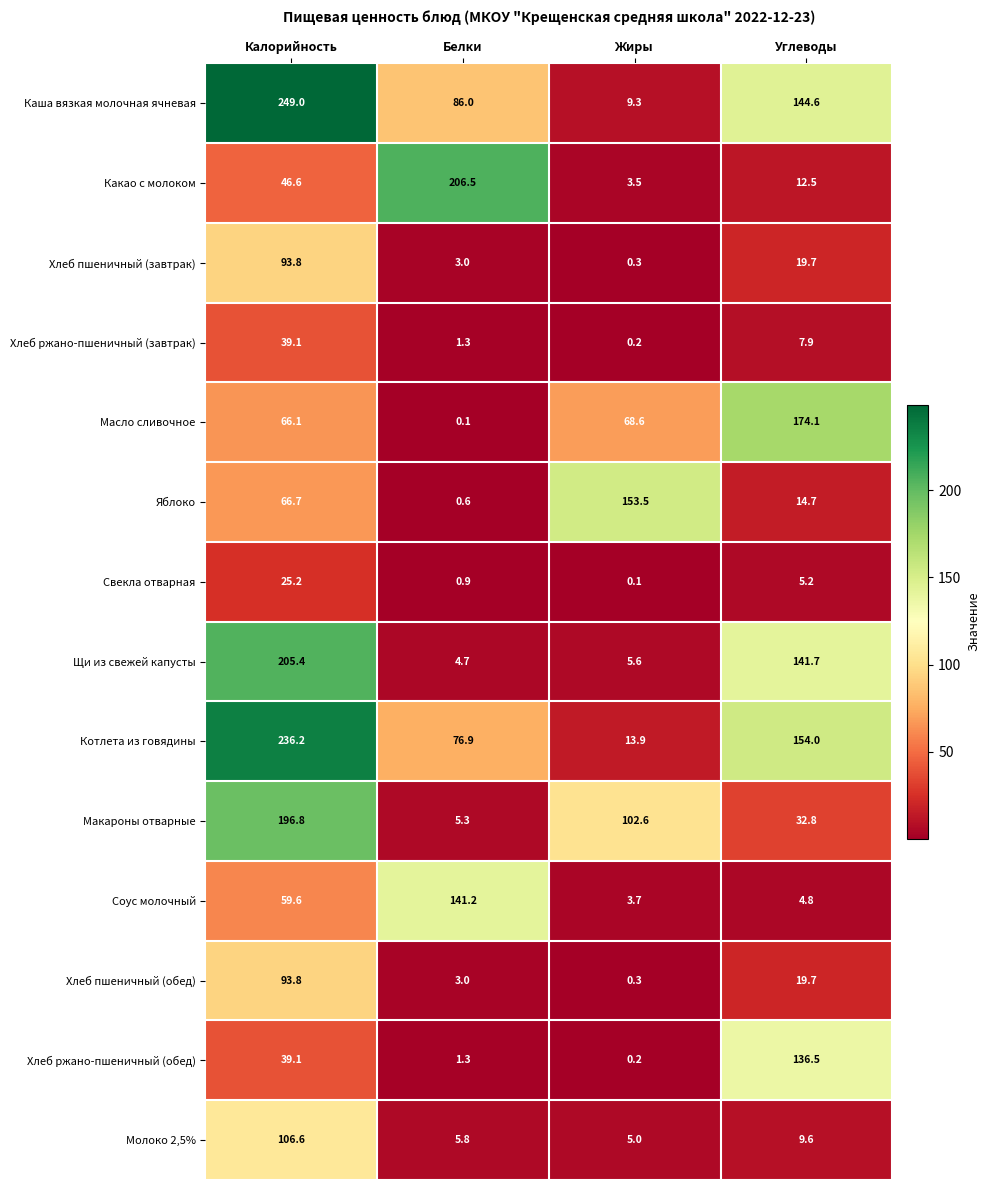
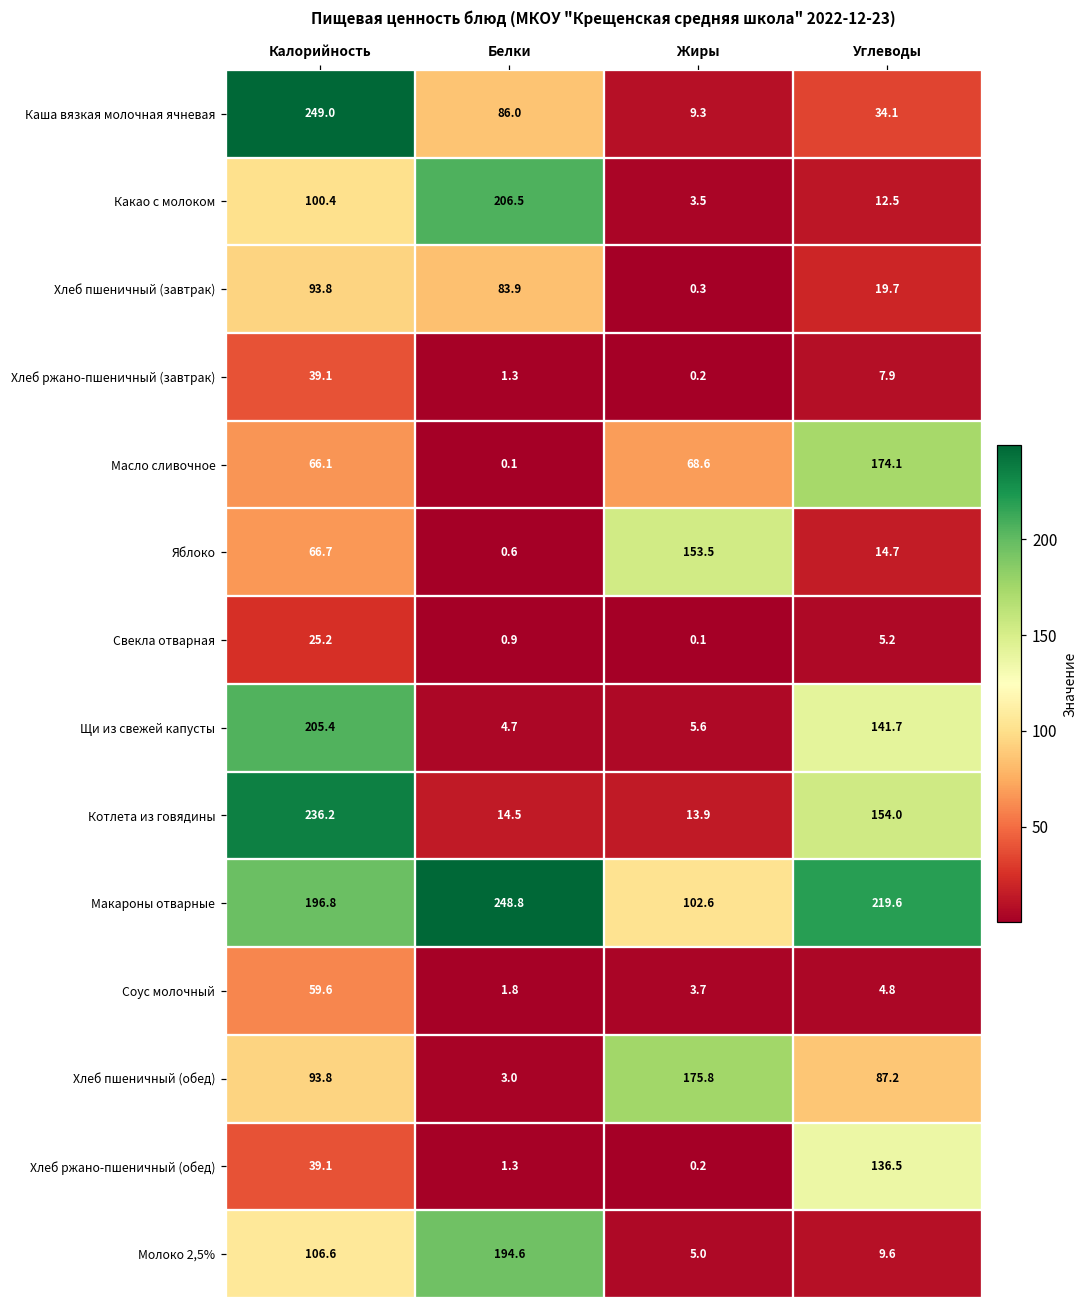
Каша вязкая молочная ячневая, Углеводы: 144.6 -> 34.1
Какао с молоком, Калорийность: 46.6 -> 100.4
Хлеб пшеничный (завтрак), Белки: 3.0 -> 83.9
Котлета из говядины, Белки: 76.9 -> 14.5
Макароны отварные, Белки: 5.3 -> 248.8
Макароны отварные, Углеводы: 32.8 -> 219.6
Соус молочный, Белки: 141.2 -> 1.8
Хлеб пшеничный (обед), Жиры: 0.3 -> 175.8
Хлеб пшеничный (обед), Углеводы: 19.7 -> 87.2
Молоко 2,5%, Белки: 5.8 -> 194.6
